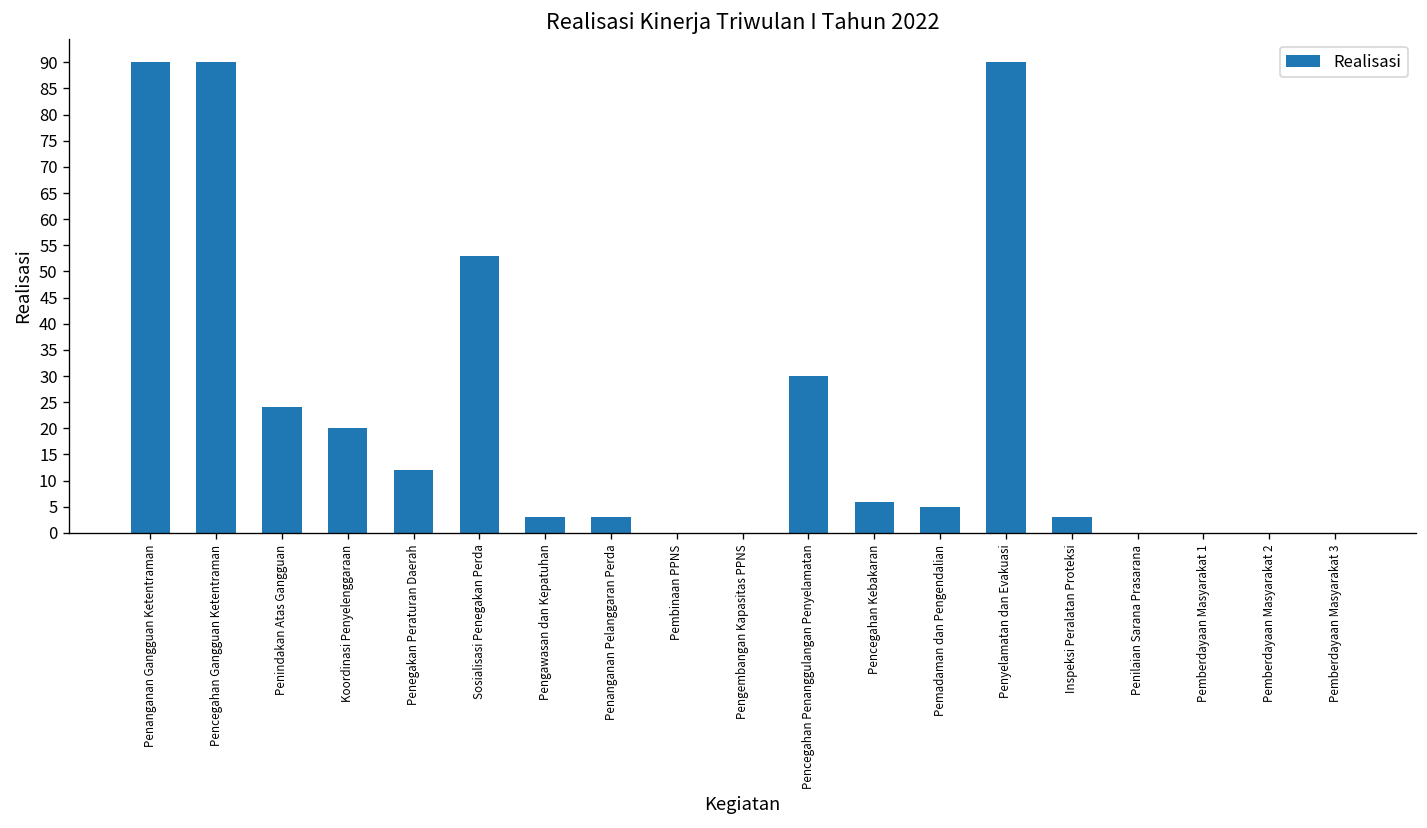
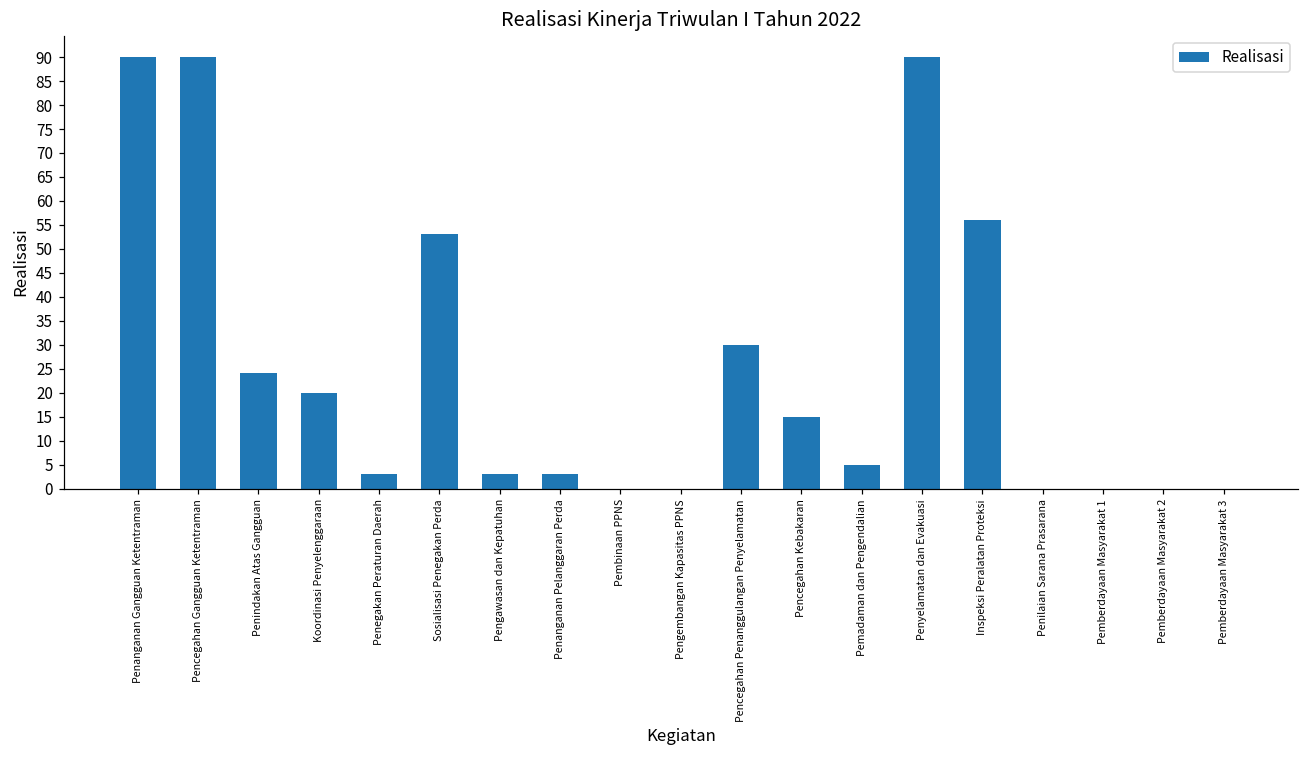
Penegakan Peraturan Daerah: 12 -> 3
Pencegahan Kebakaran: 6 -> 15
Inspeksi Peralatan Proteksi: 3 -> 56
